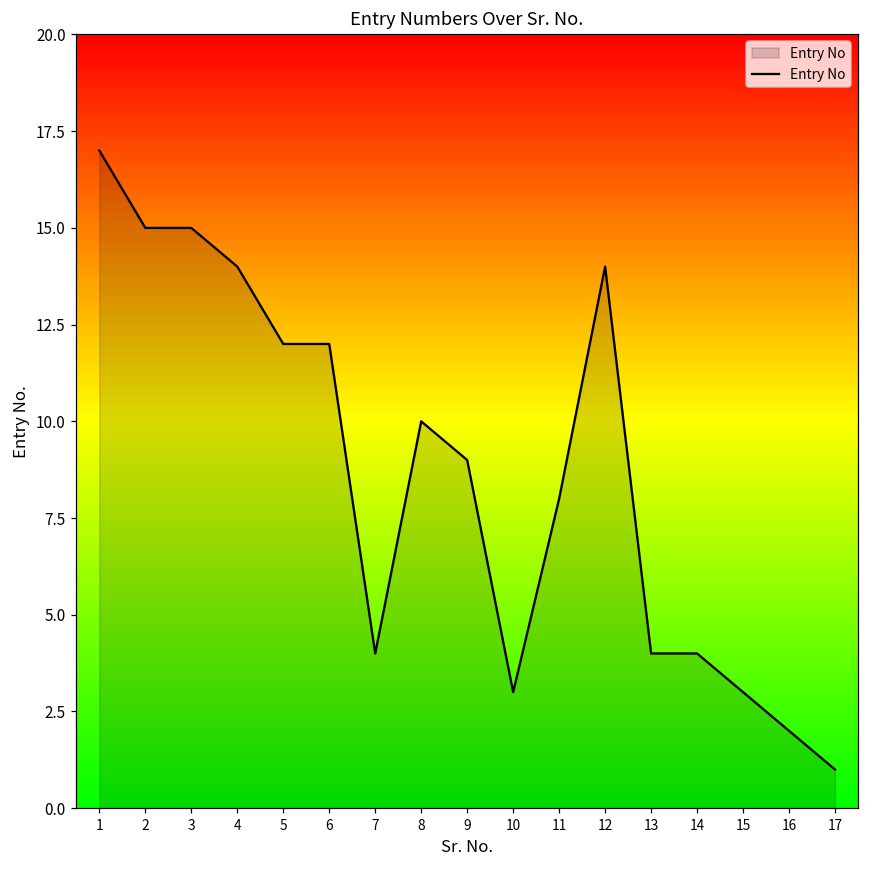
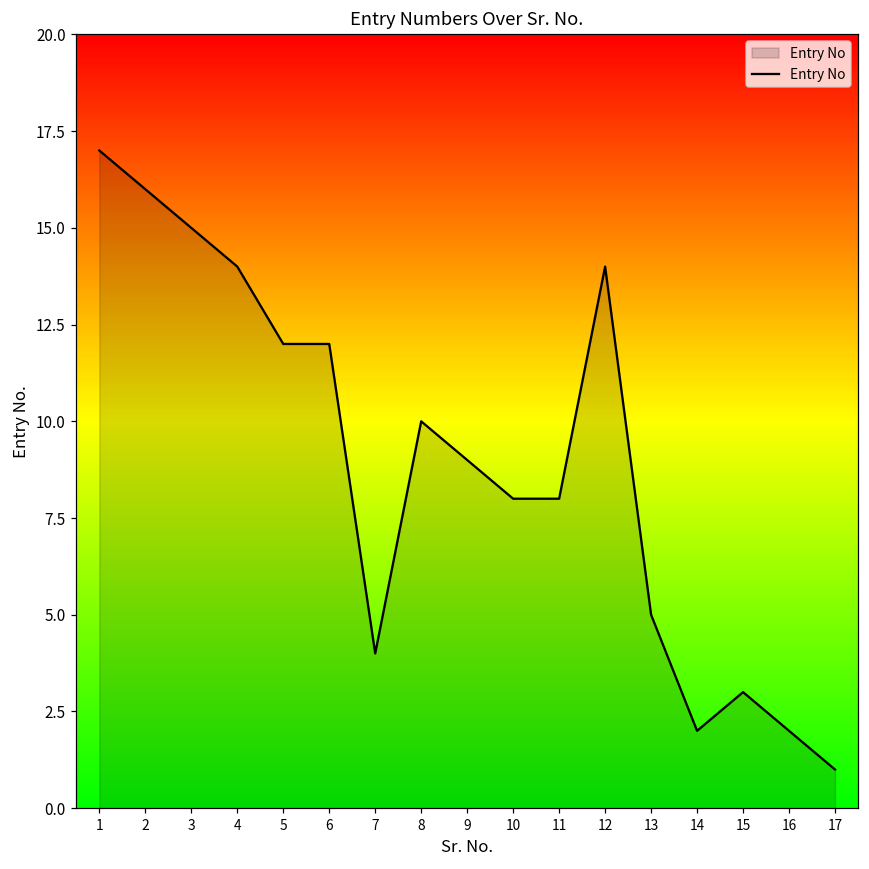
2: 15 -> 16
10: 3 -> 8
13: 4 -> 5
14: 4 -> 2
